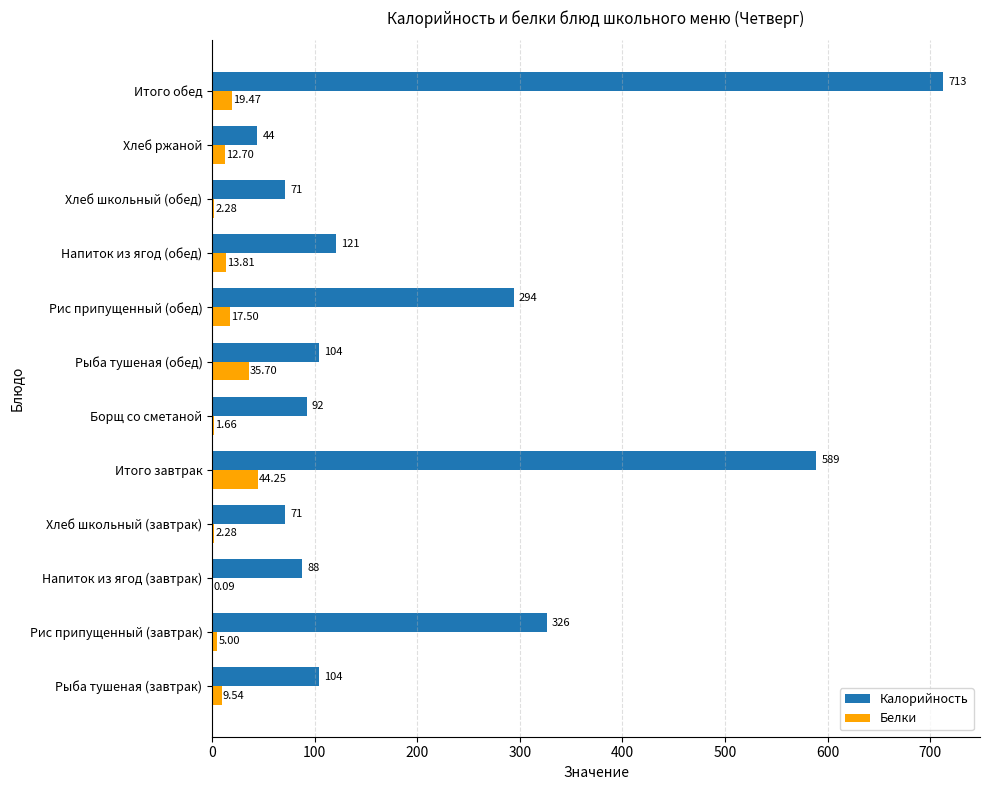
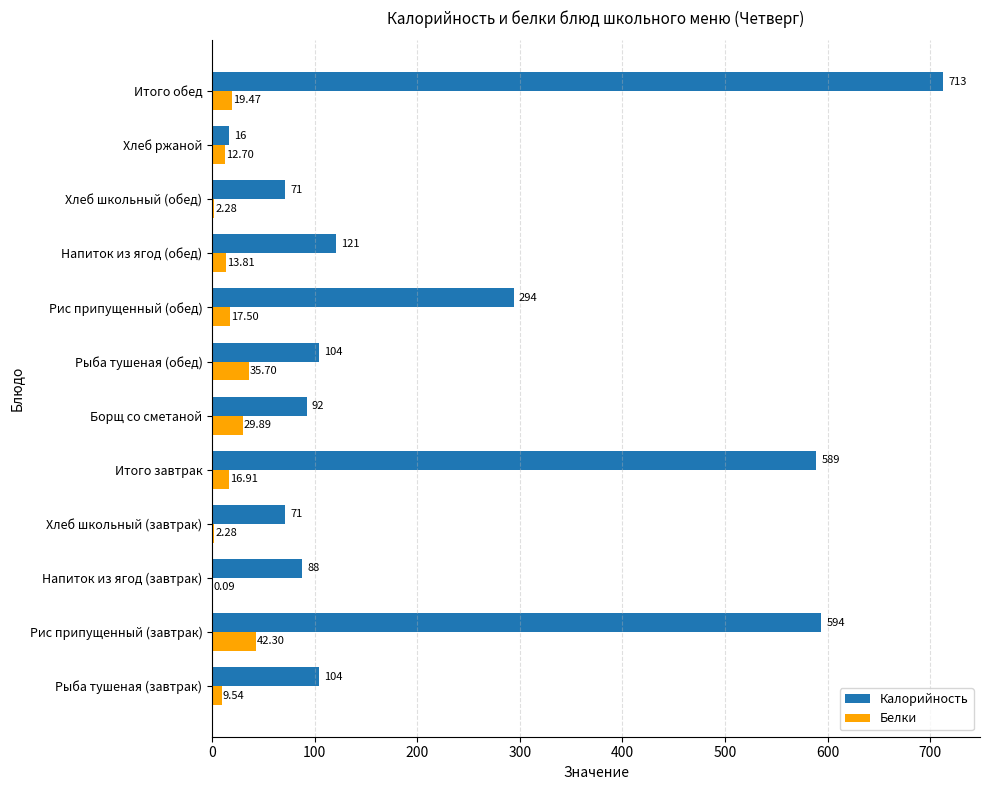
Калорийность, Хлеб ржаной: 44 -> 16
Белки, Борщ со сметаной: 1.66 -> 29.89
Белки, Итого завтрак: 44.25 -> 16.91
Калорийность, Рис припущенный (завтрак): 326 -> 594
Белки, Рис припущенный (завтрак): 5.00 -> 42.30
